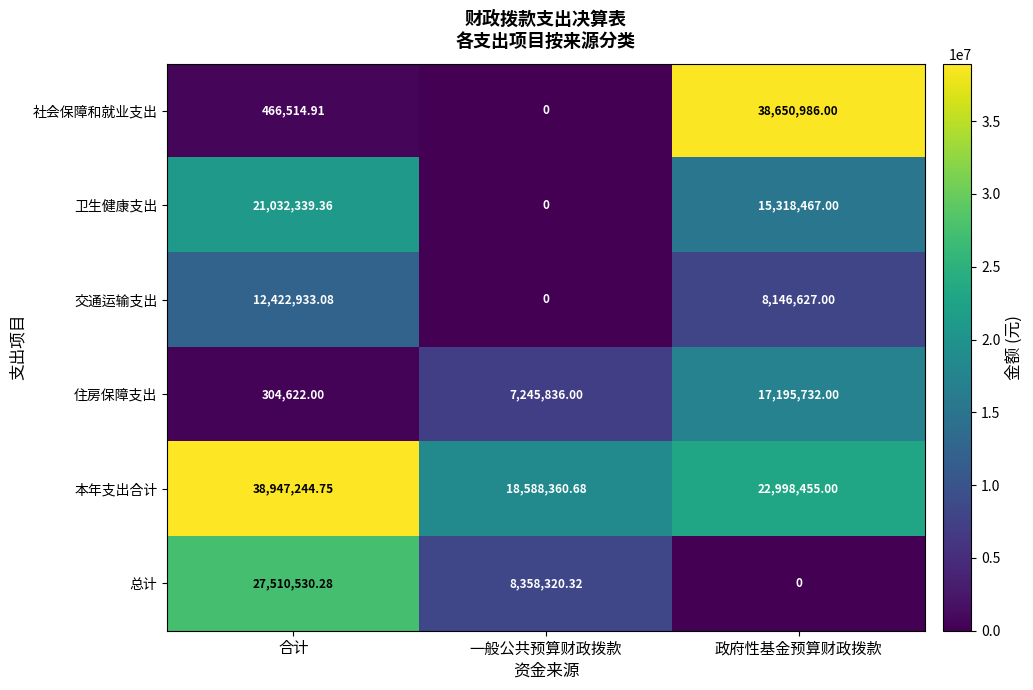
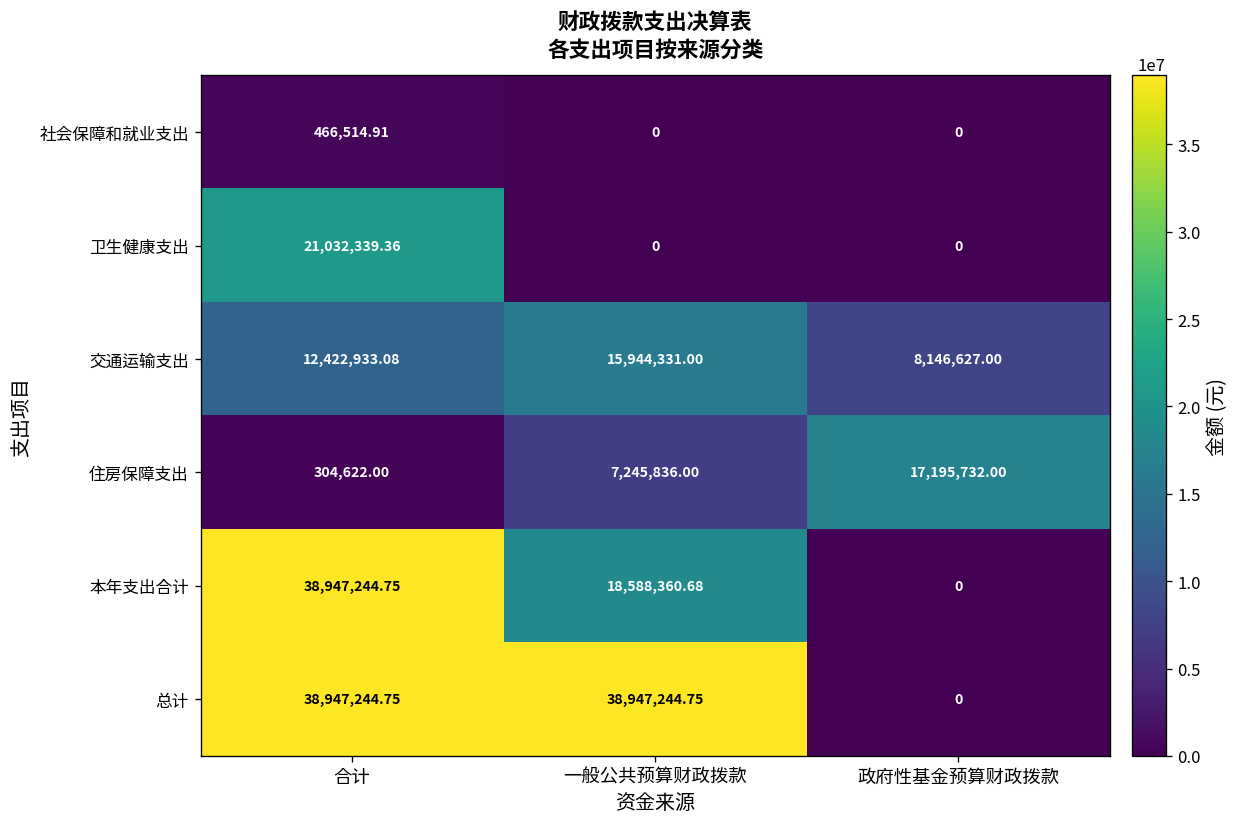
社会保障和就业支出, 政府性基金预算财政拨款: 38,650,986.00 -> 0
卫生健康支出, 政府性基金预算财政拨款: 15,318,467.00 -> 0
交通运输支出, 一般公共预算财政拨款: 0 -> 15,944,331.00
本年支出合计, 政府性基金预算财政拨款: 22,998,455.00 -> 0
总计, 合计: 27,510,530.28 -> 38,947,244.75
总计, 一般公共预算财政拨款: 8,358,320.32 -> 38,947,244.75
